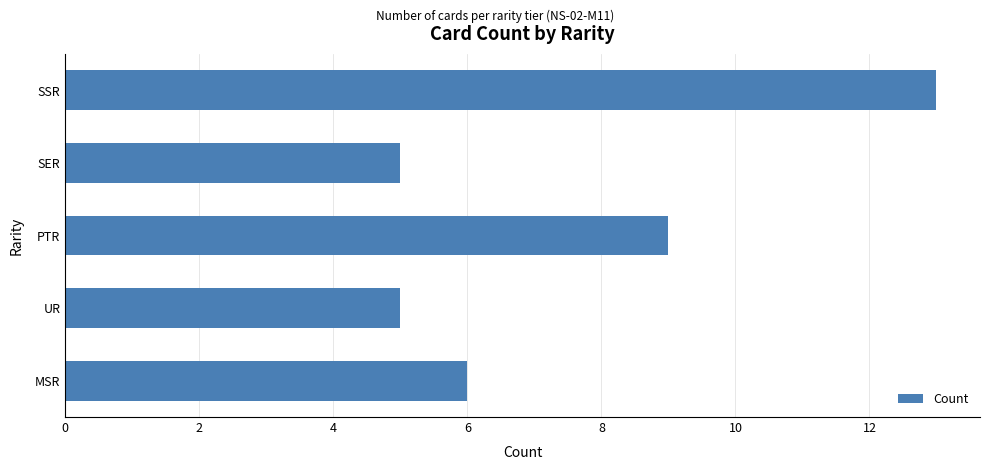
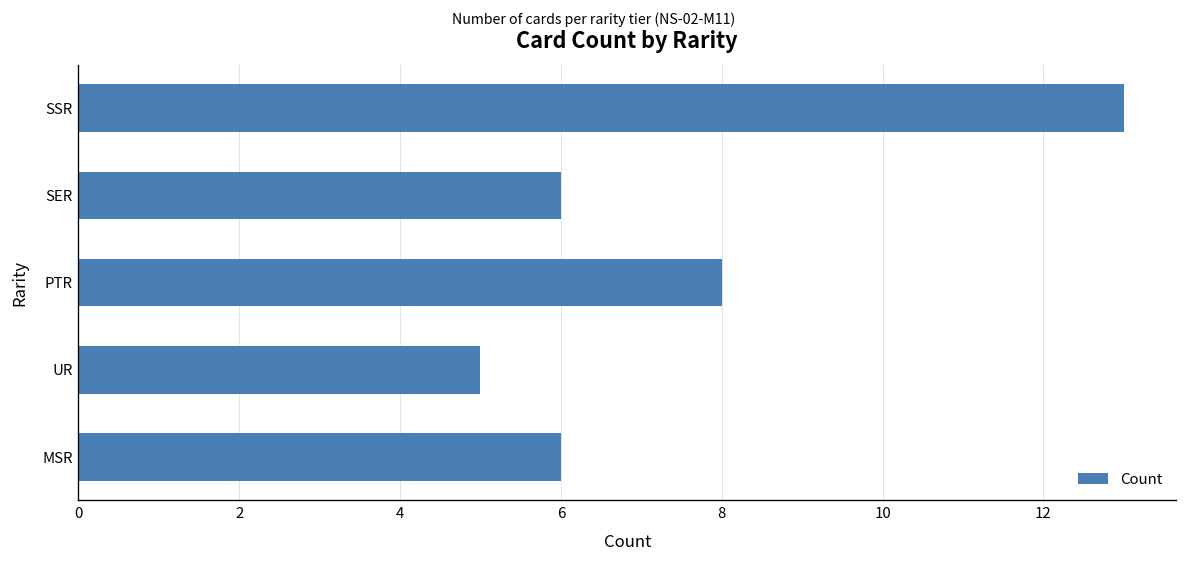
SER: 5 -> 6
PTR: 9 -> 8
